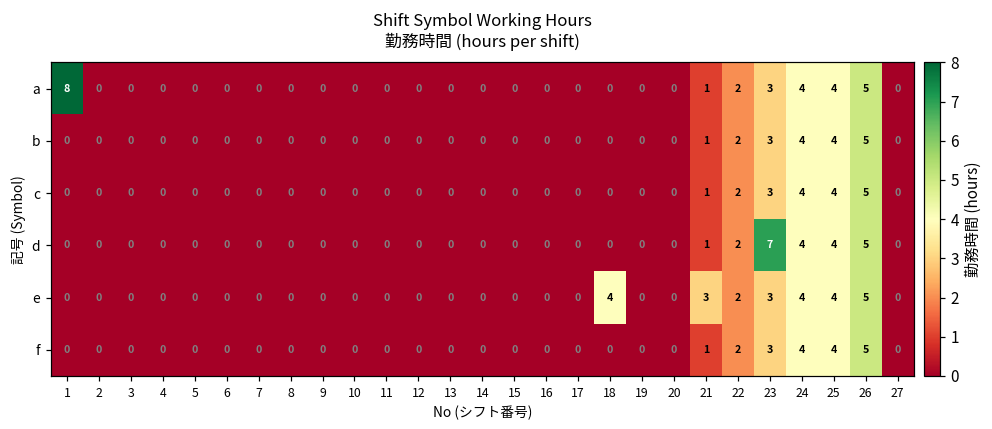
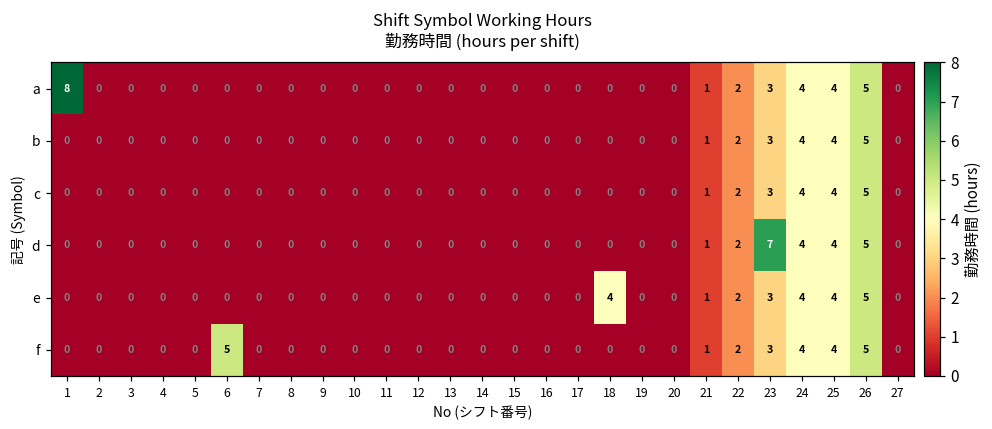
e, 21: 3 -> 1
f, 6: 0 -> 5
